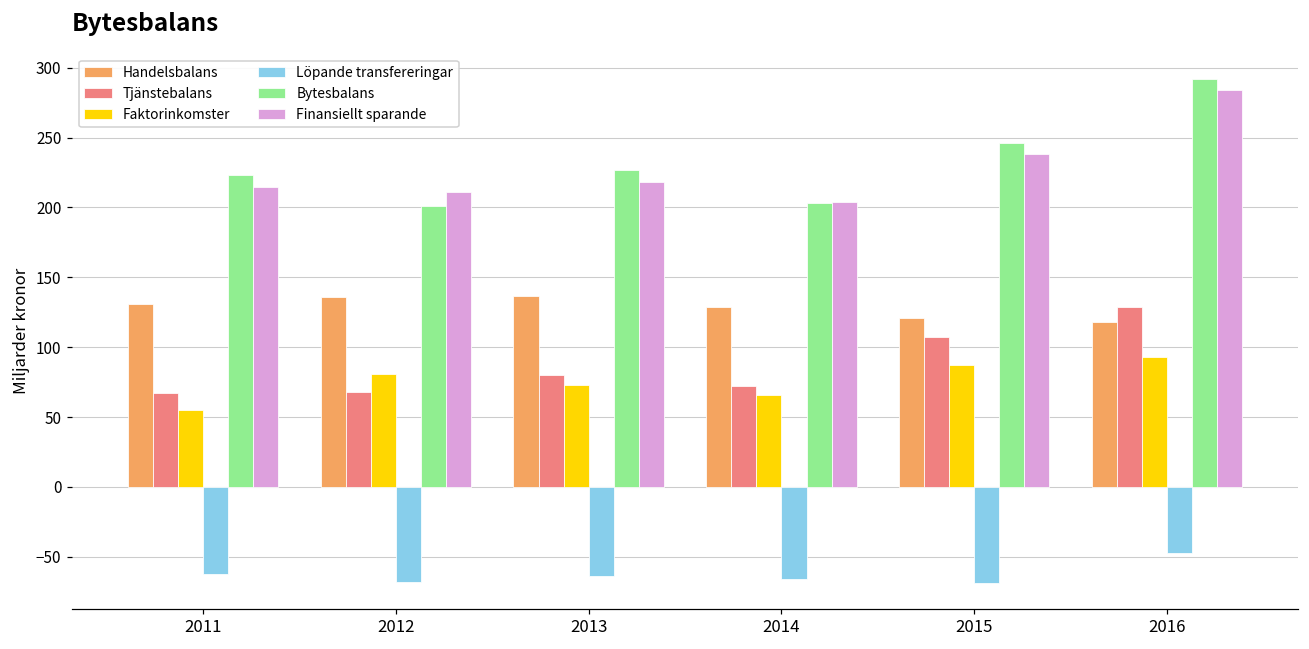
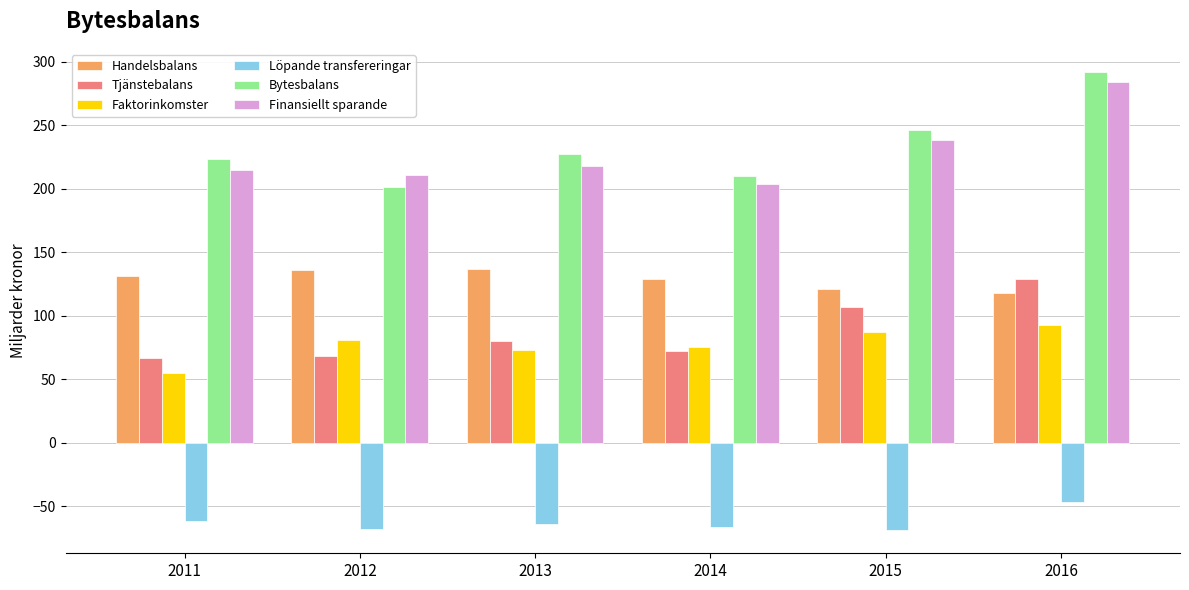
Faktorinkomster, 2014: 66 -> 75
Bytesbalans, 2014: 203 -> 210
